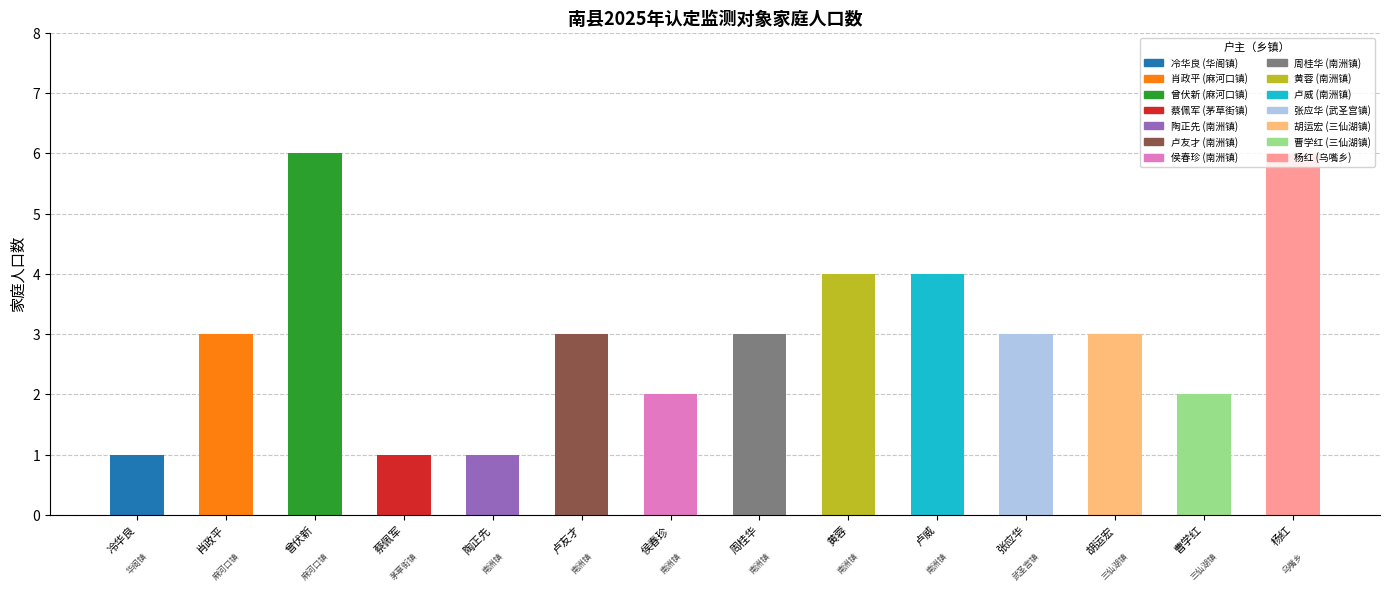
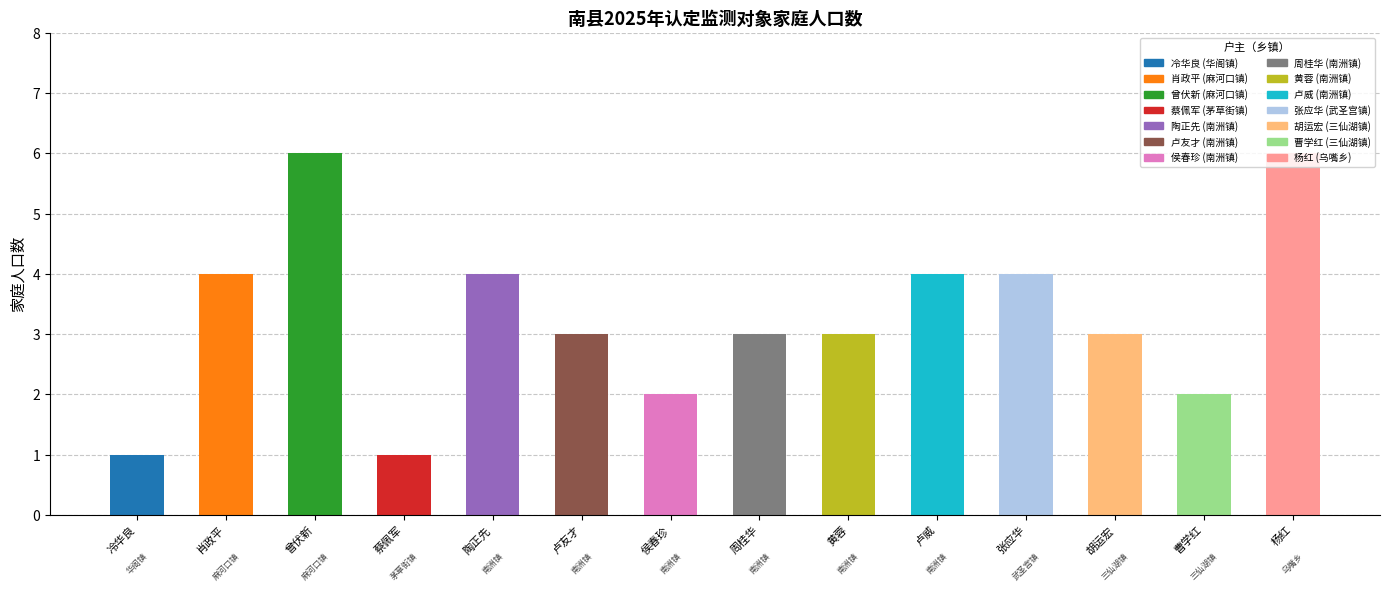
肖政平: 3 -> 4
陶正先: 1 -> 4
黄蓉: 4 -> 3
张应华: 3 -> 4
